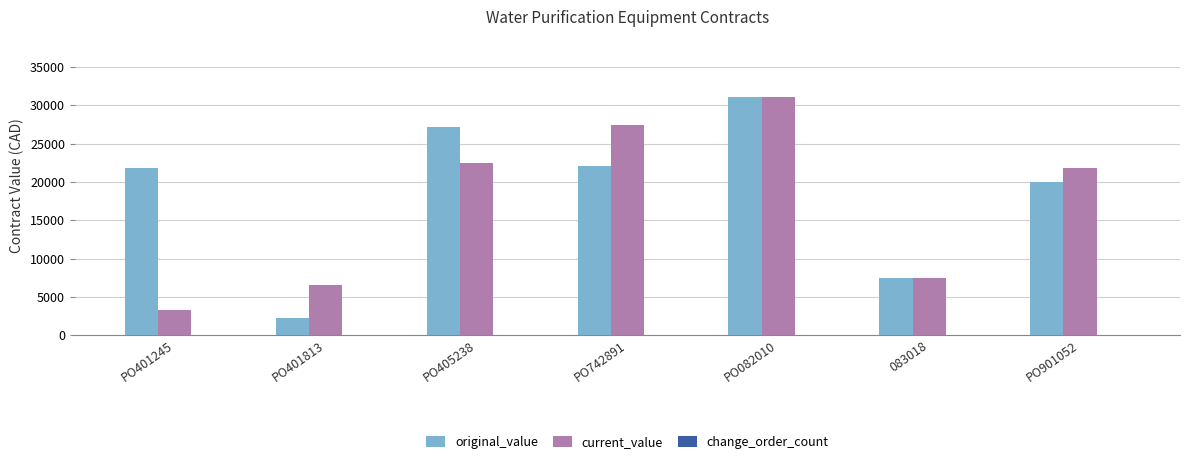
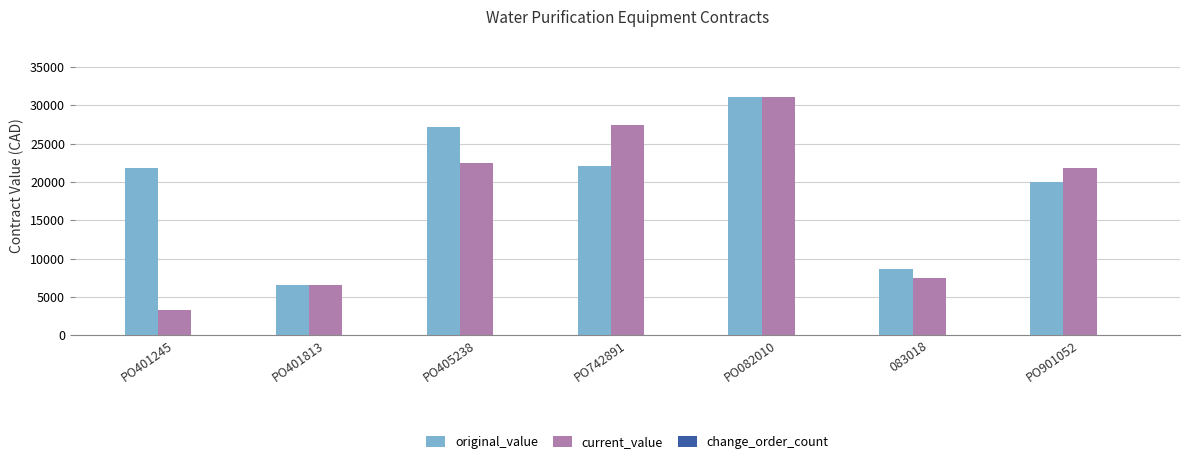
original_value, PO401813: 2000 -> 7000
original_value, 083018: 7000 -> 9000
